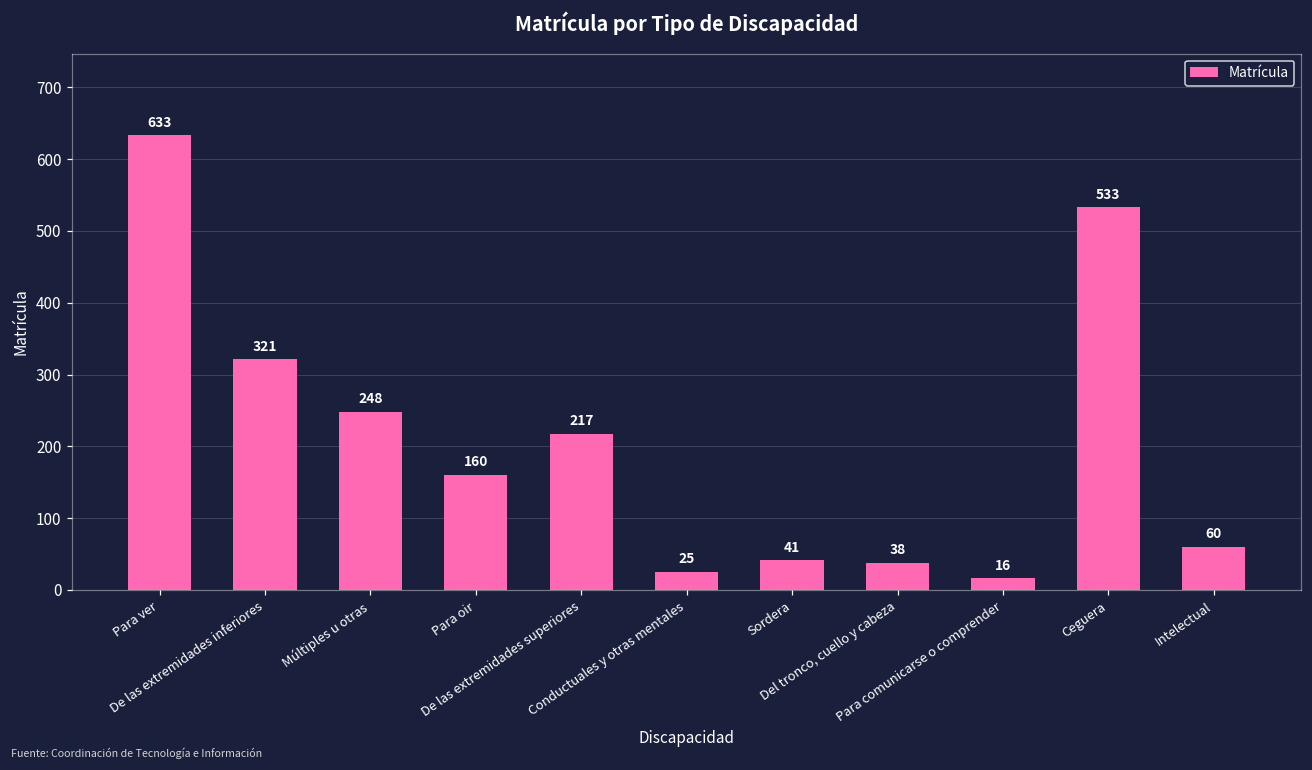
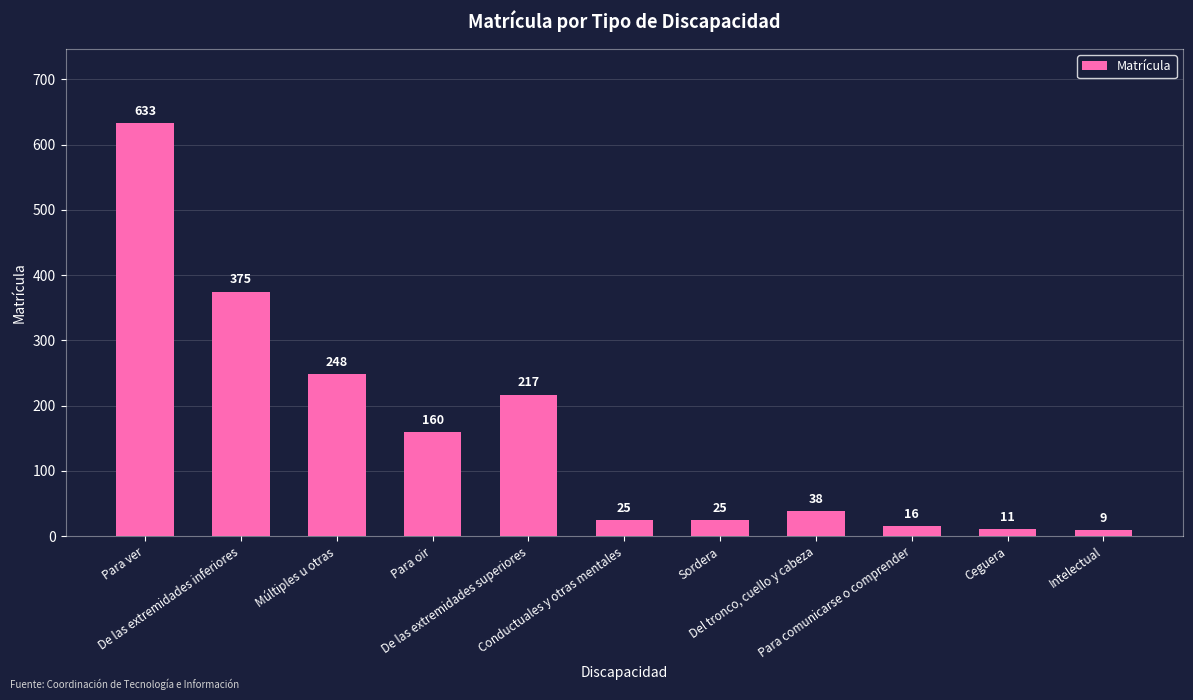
De las extremidades inferiores: 321 -> 375
Sordera: 41 -> 25
Ceguera: 533 -> 11
Intelectual: 60 -> 9
